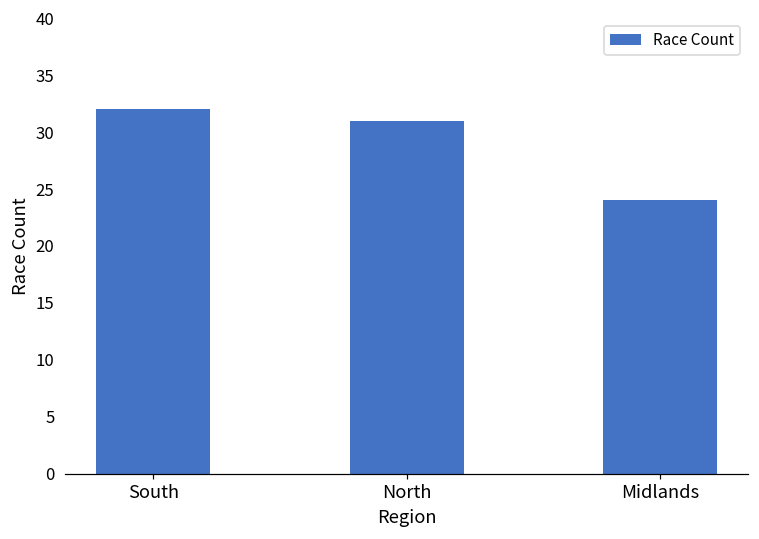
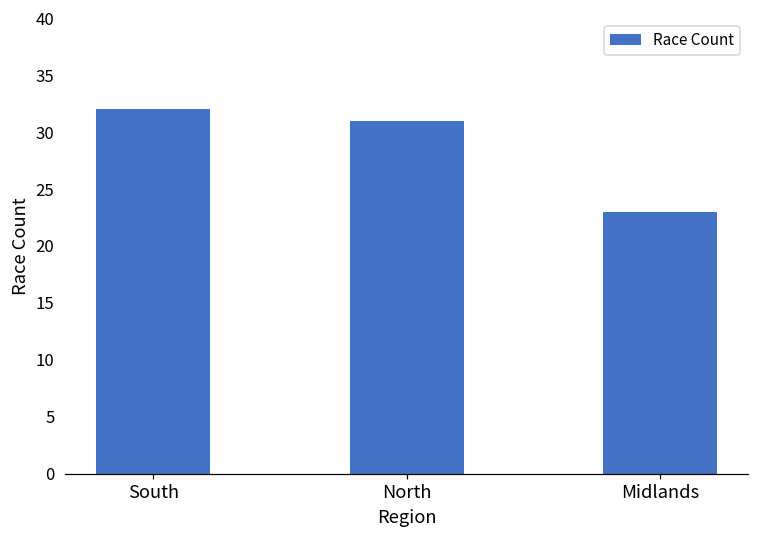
Midlands: 24 -> 23
